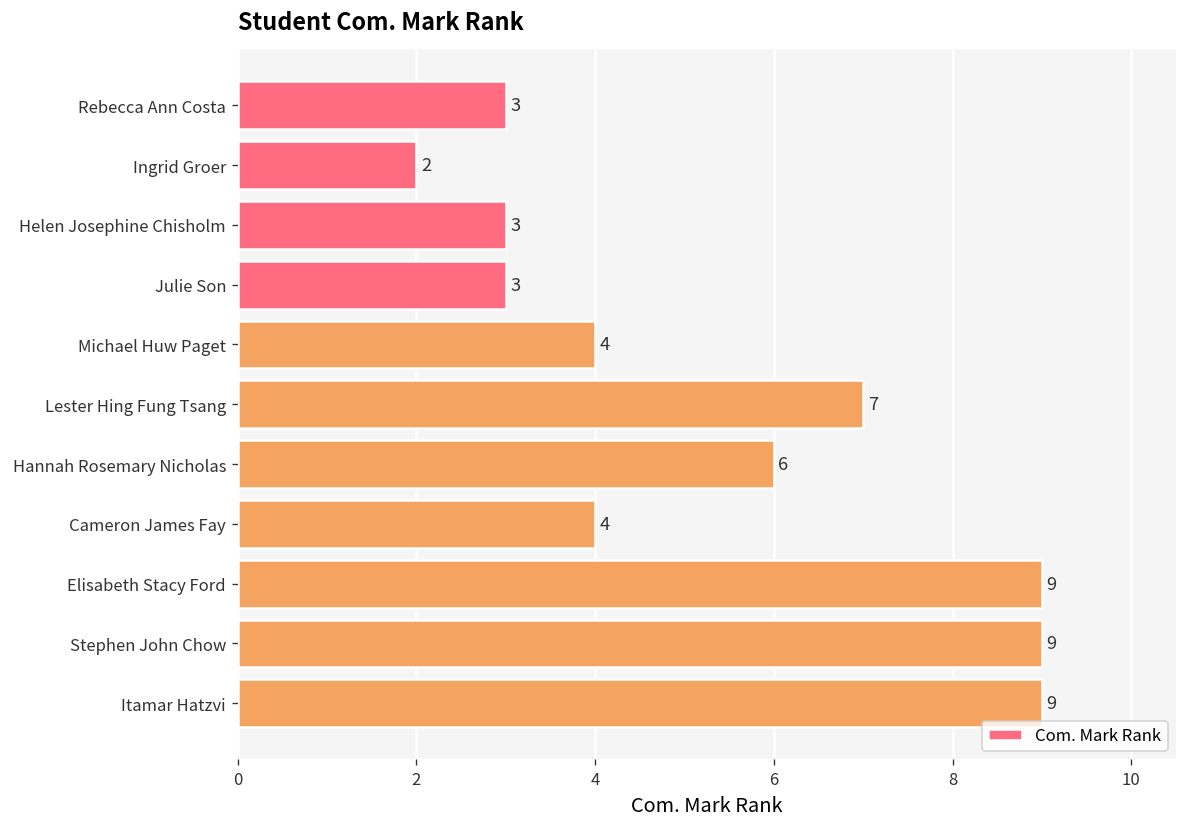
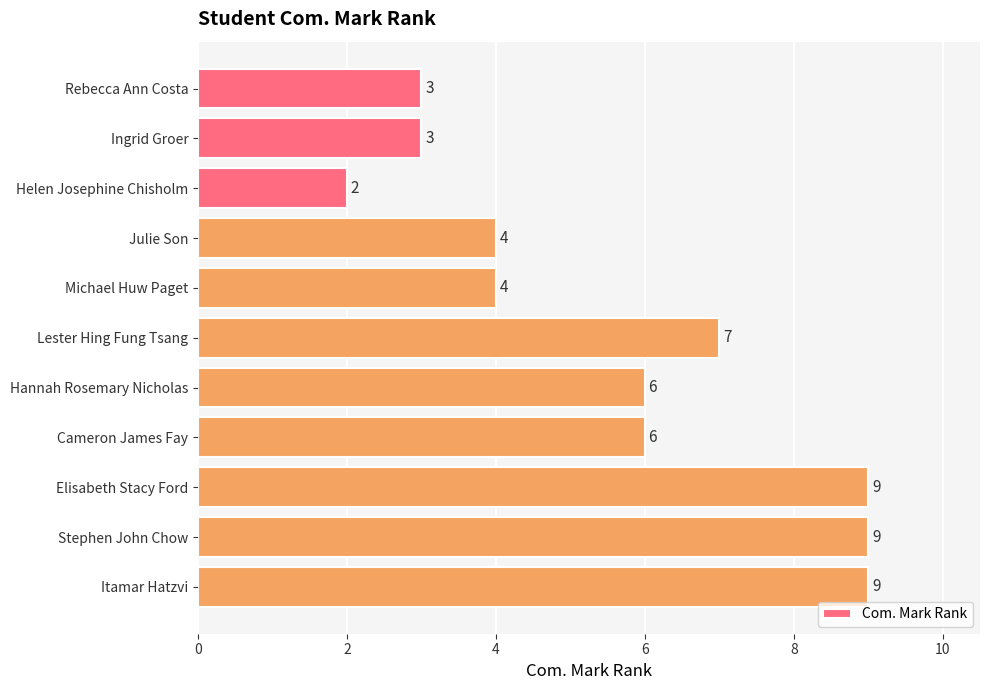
Ingrid Groer: 2 -> 3
Helen Josephine Chisholm: 3 -> 2
Julie Son: 3 -> 4
Cameron James Fay: 4 -> 6
